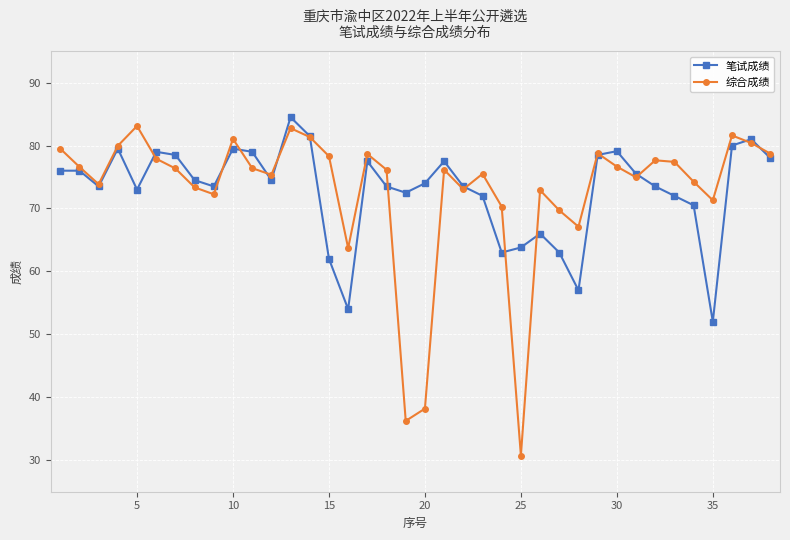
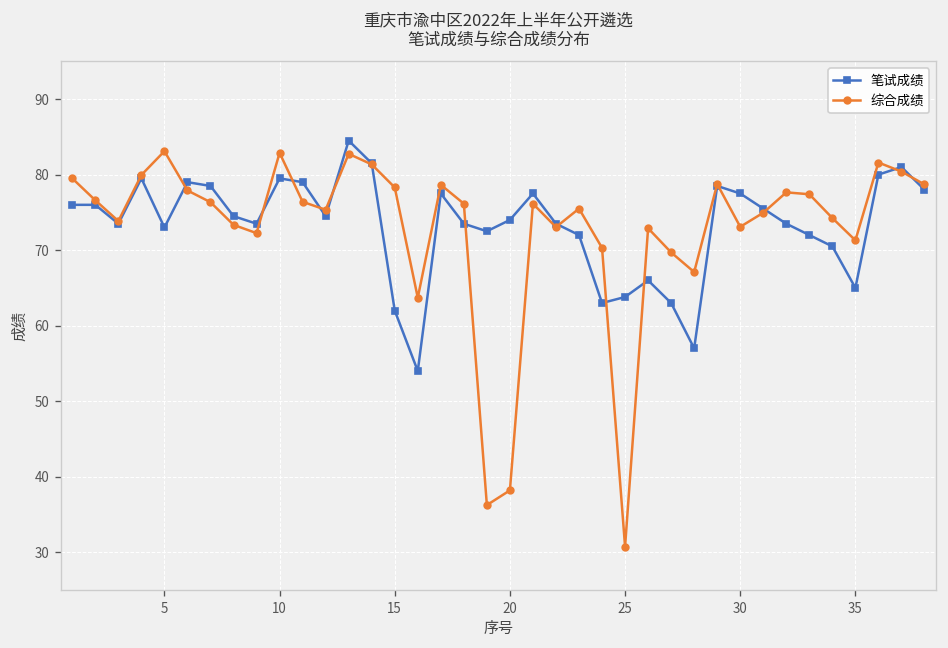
综合成绩, 10: 81 -> 83
笔试成绩, 30: 79 -> 78
综合成绩, 30: 77 -> 73
笔试成绩, 35: 52 -> 65
